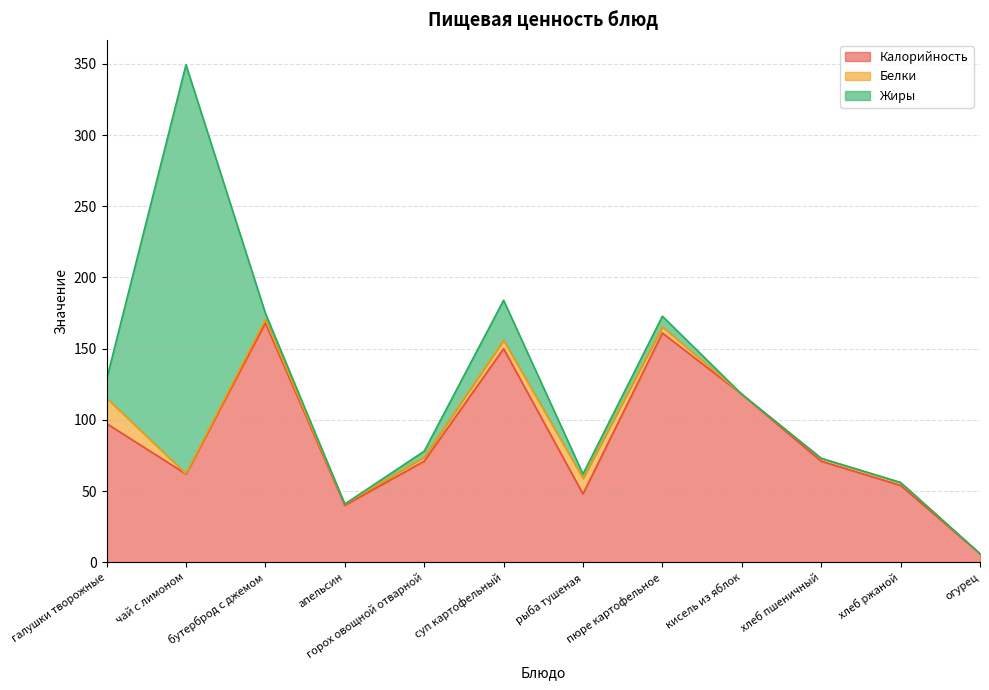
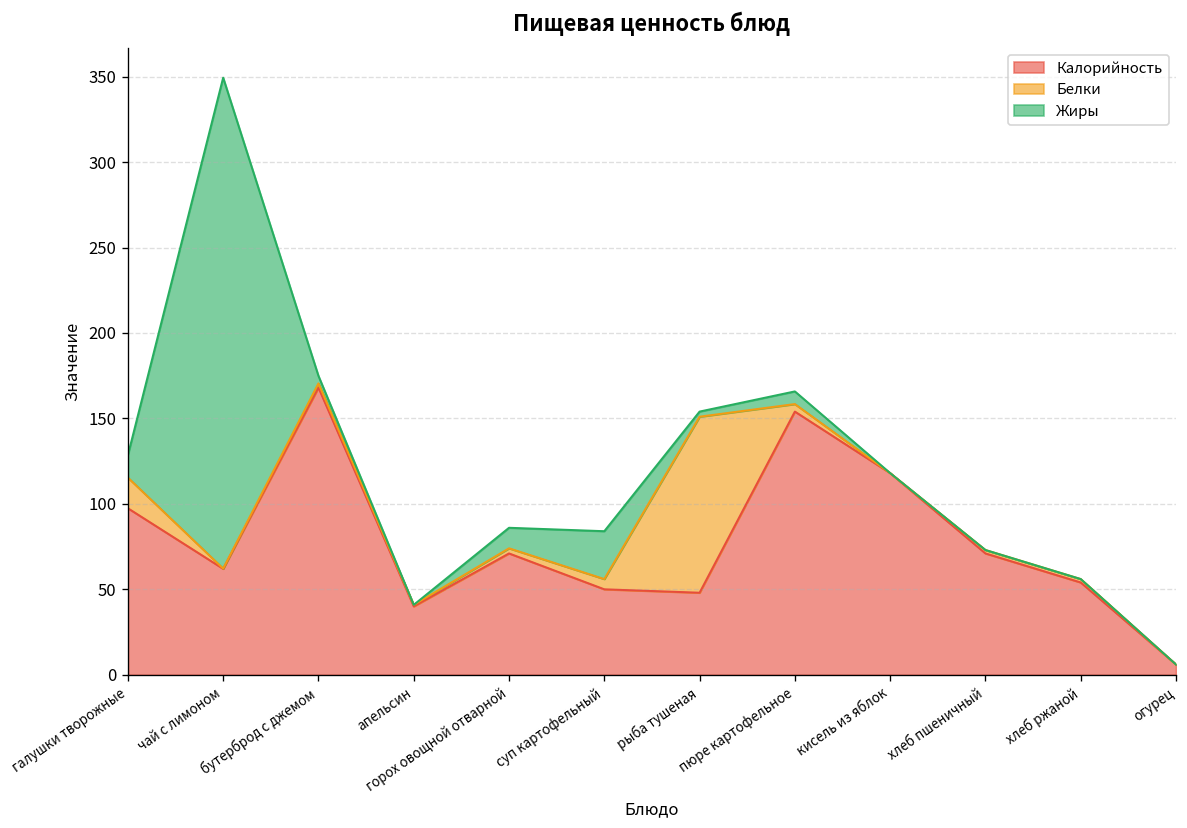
Жиры, горох овощной отварной: 4 -> 12
Калорийность, суп картофельный: 150 -> 50
Белки, рыба тушеная: 11 -> 103
Калорийность, пюре картофельное: 161 -> 154
